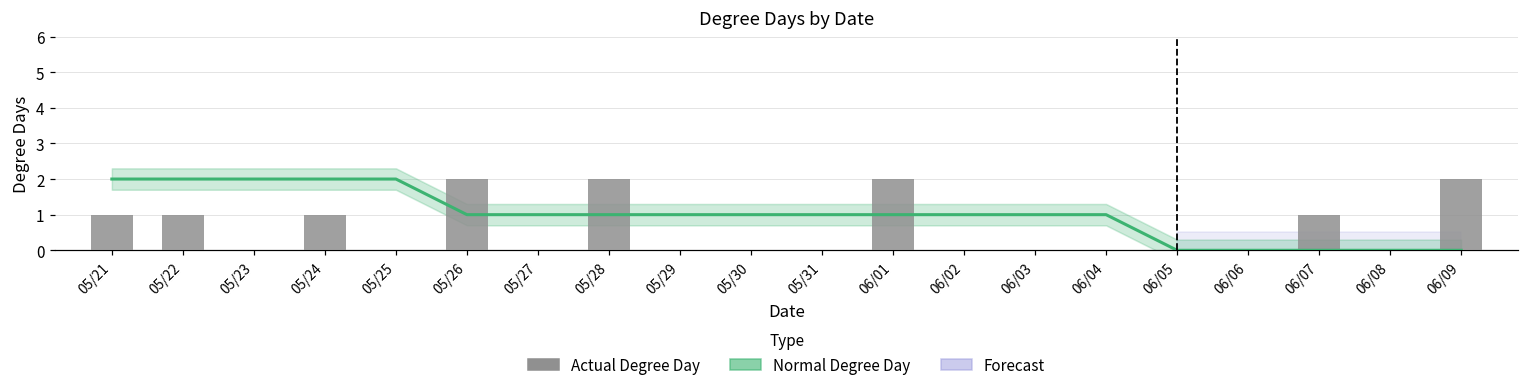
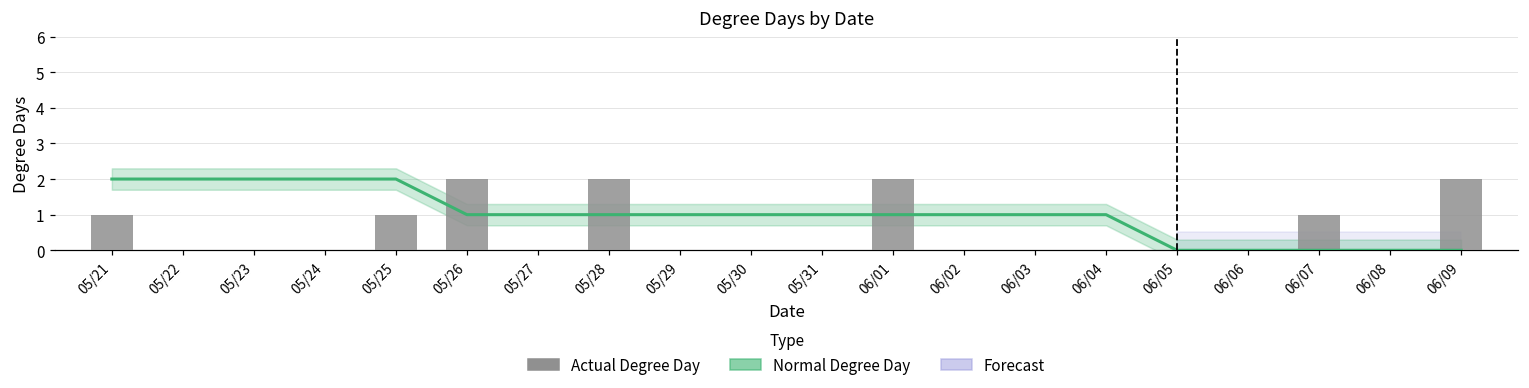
Actual Degree Day, 05/22: 1 -> 0
Actual Degree Day, 05/24: 1 -> 0
Actual Degree Day, 05/25: 0 -> 1
